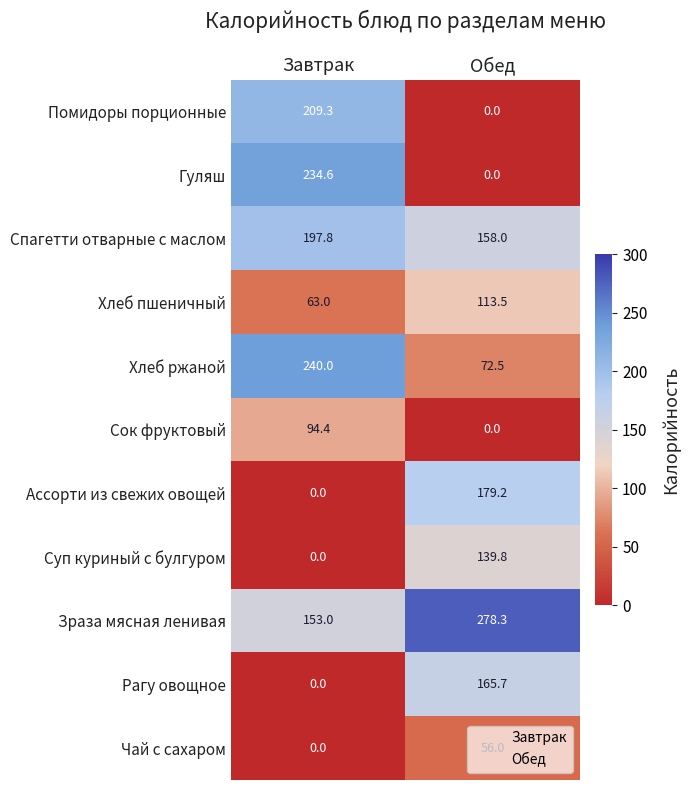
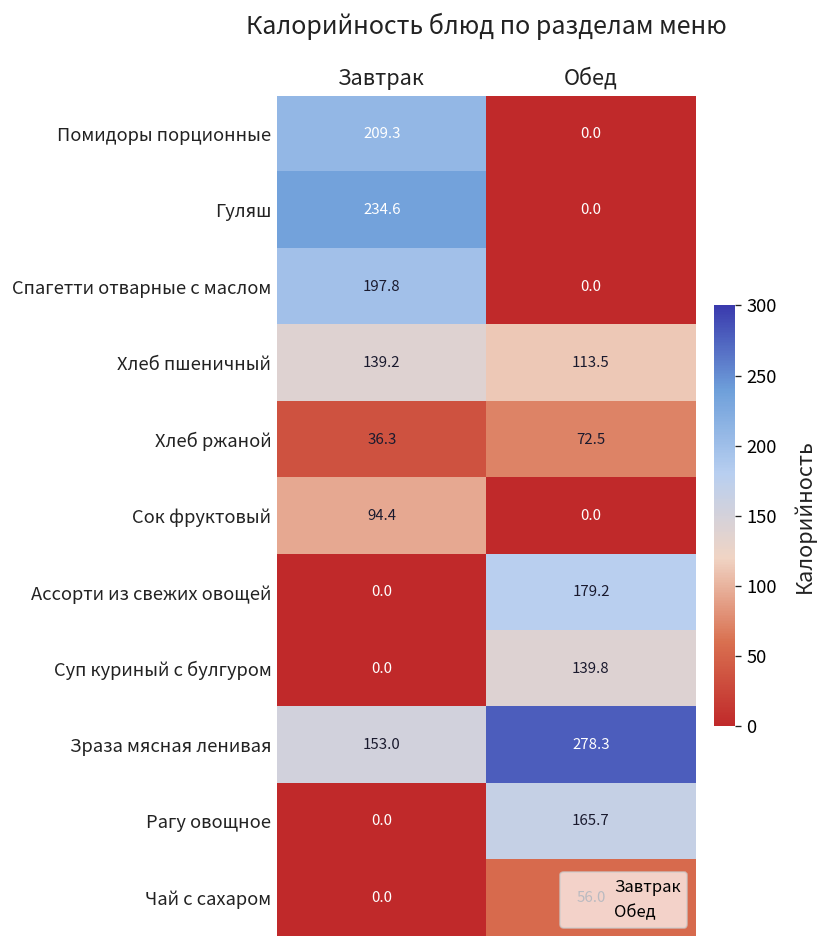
Спагетти отварные с маслом, Обед: 158.0 -> 0.0
Хлеб пшеничный, Завтрак: 63.0 -> 139.2
Хлеб ржаной, Завтрак: 240.0 -> 36.3
